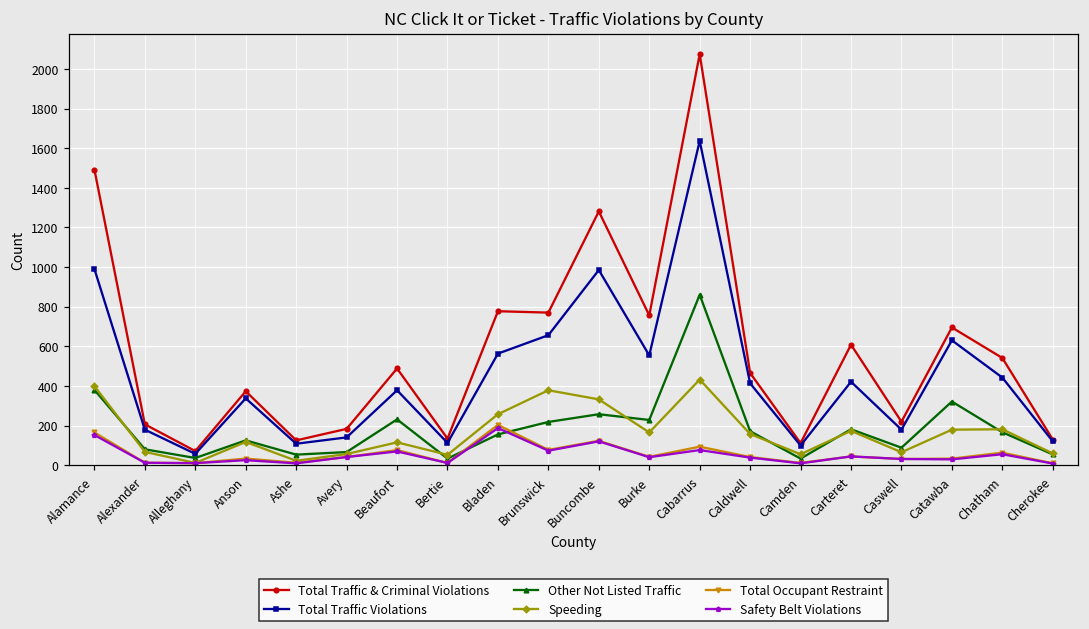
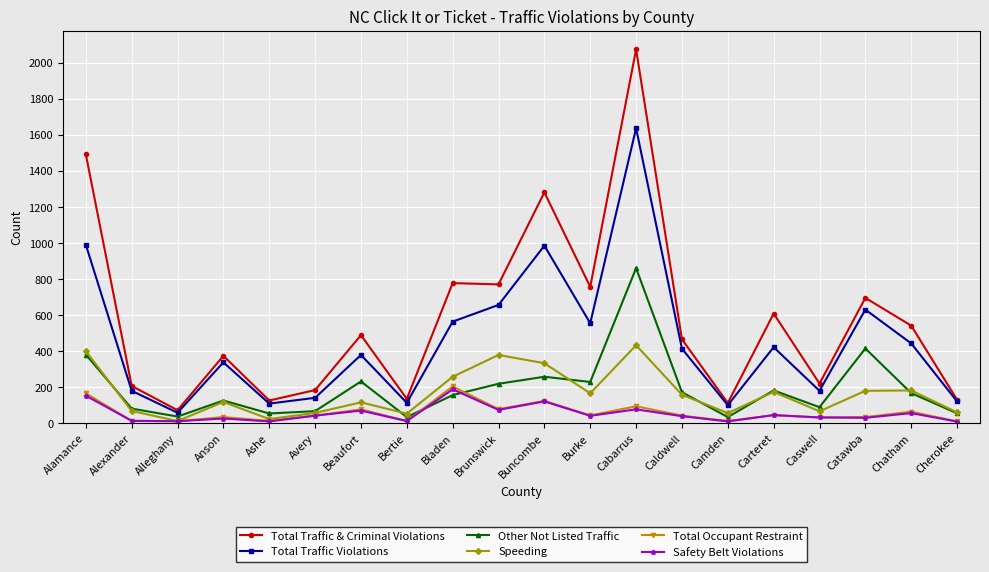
Other Not Listed Traffic, Catawba: 320 -> 410
